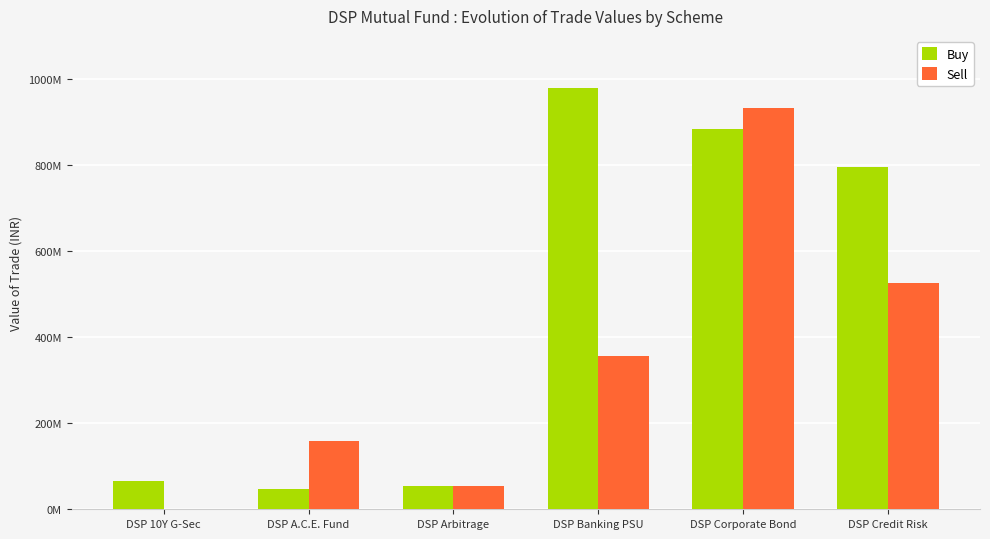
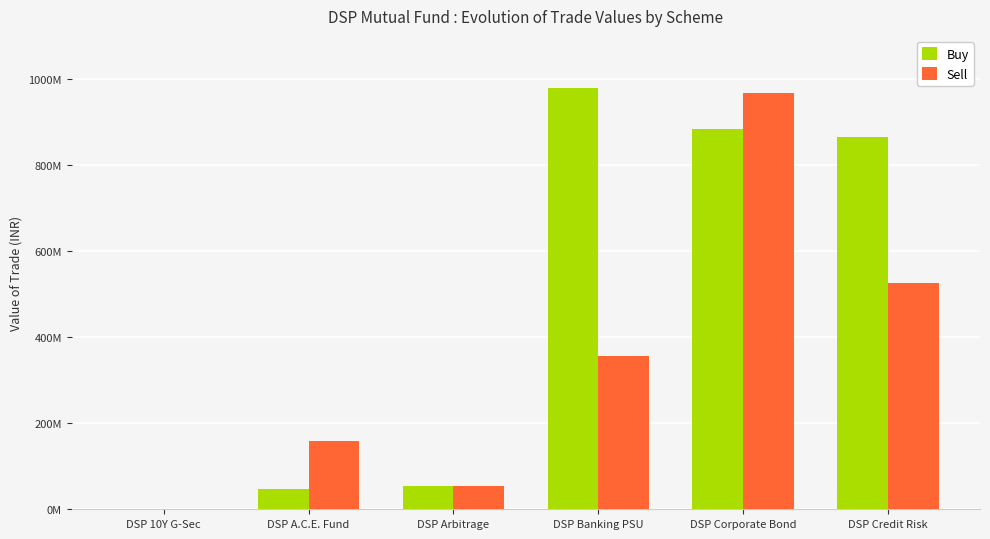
Buy, DSP 10Y G-Sec: 70000000 -> 0
Sell, DSP Corporate Bond: 930000000 -> 970000000
Buy, DSP Credit Risk: 790000000 -> 870000000
